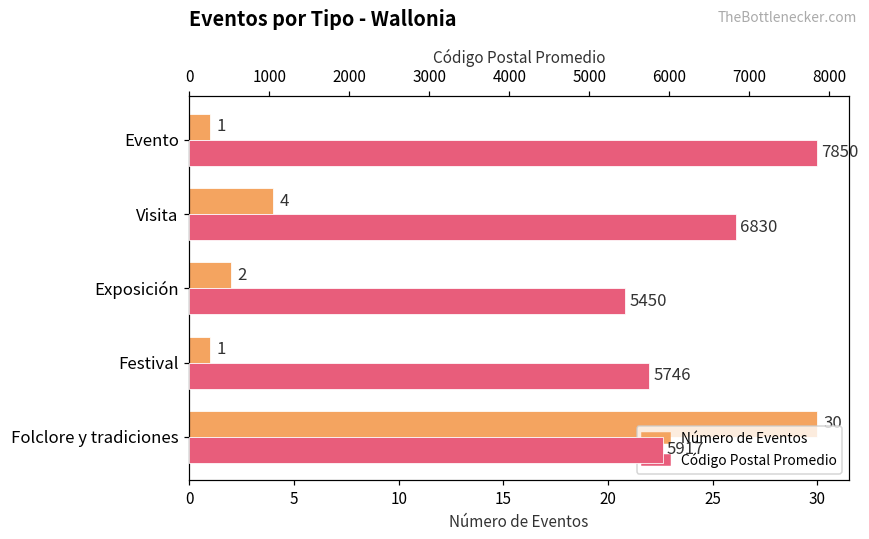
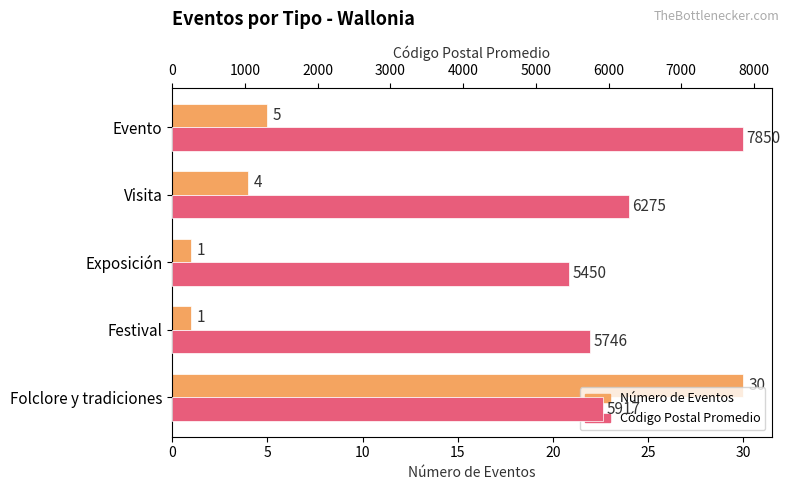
Número de Eventos, Evento: 1 -> 5
Número de Eventos, Exposición: 2 -> 1
Código Postal Promedio, Visita: 6830 -> 6275
